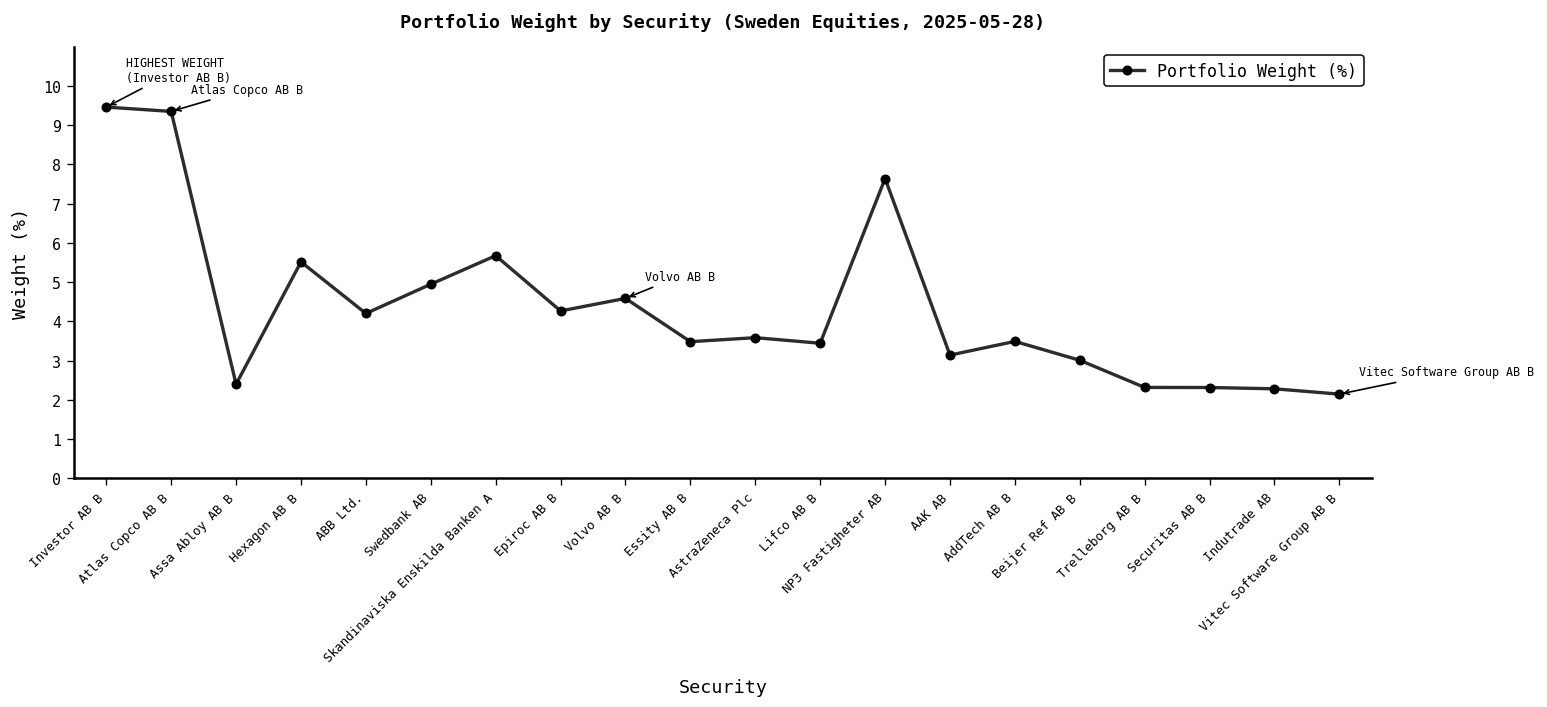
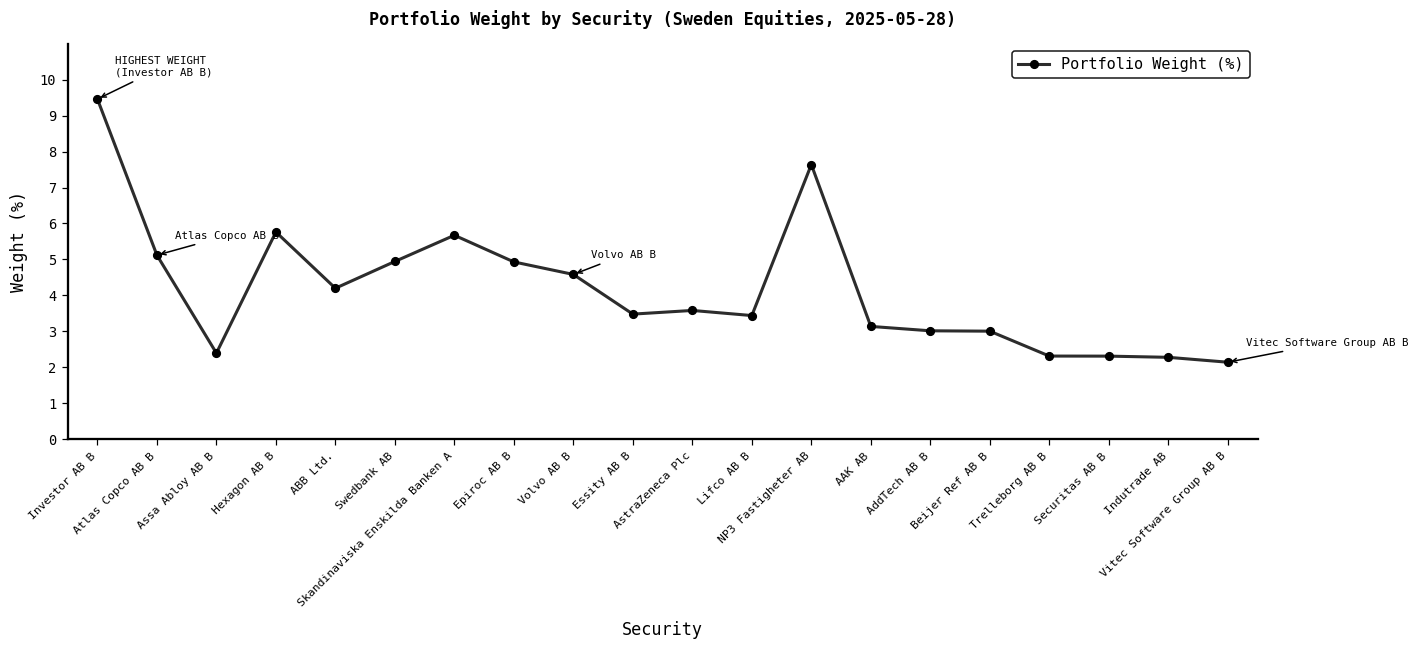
Atlas Copco AB B: 9.3 -> 5.1
Hexagon AB B: 5.5 -> 5.8
Epiroc AB B: 4.3 -> 4.9
AddTech AB B: 3.5 -> 3.0
